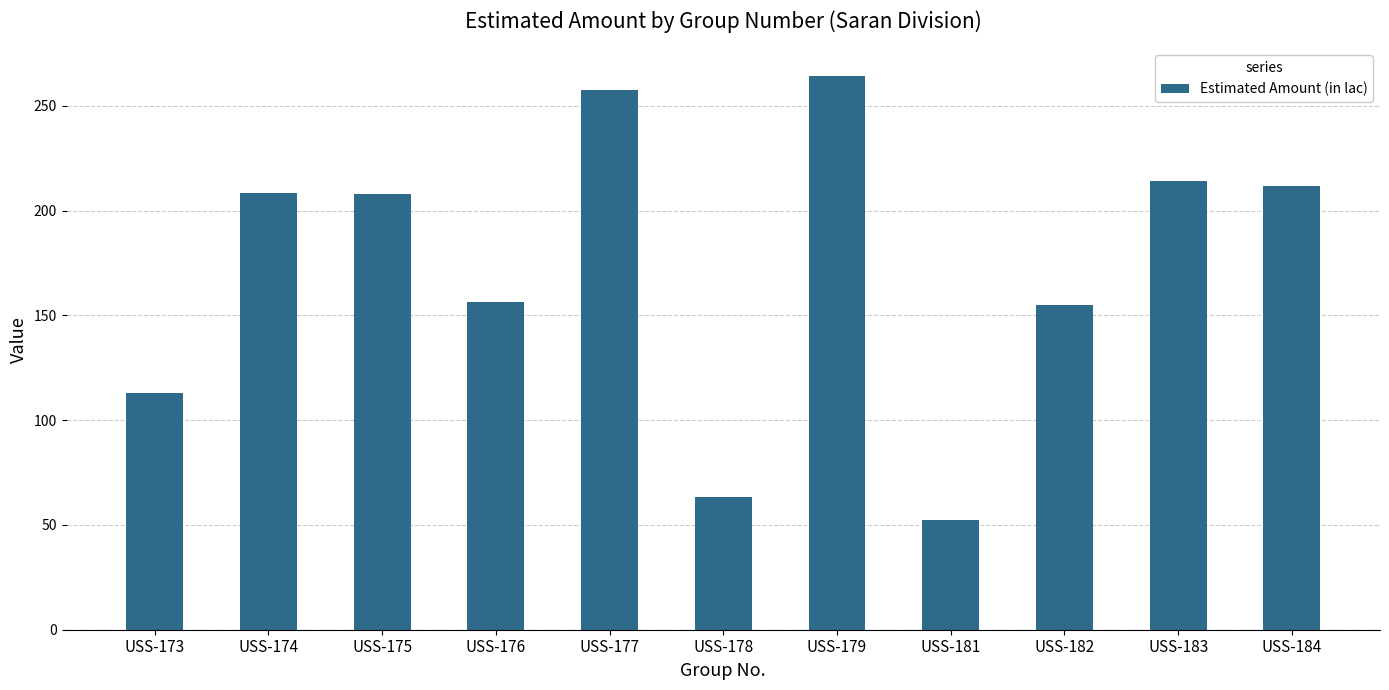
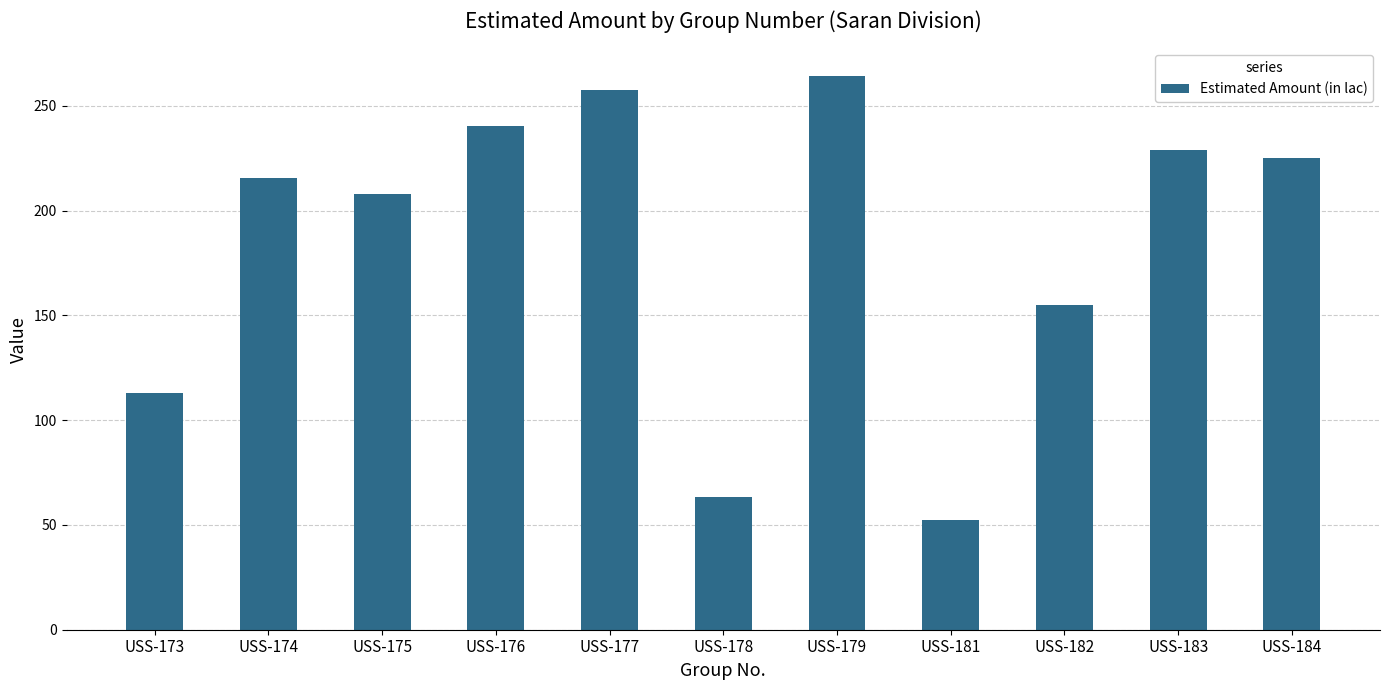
USS-174: 209 -> 216
USS-176: 156 -> 240
USS-183: 214 -> 229
USS-184: 212 -> 225
